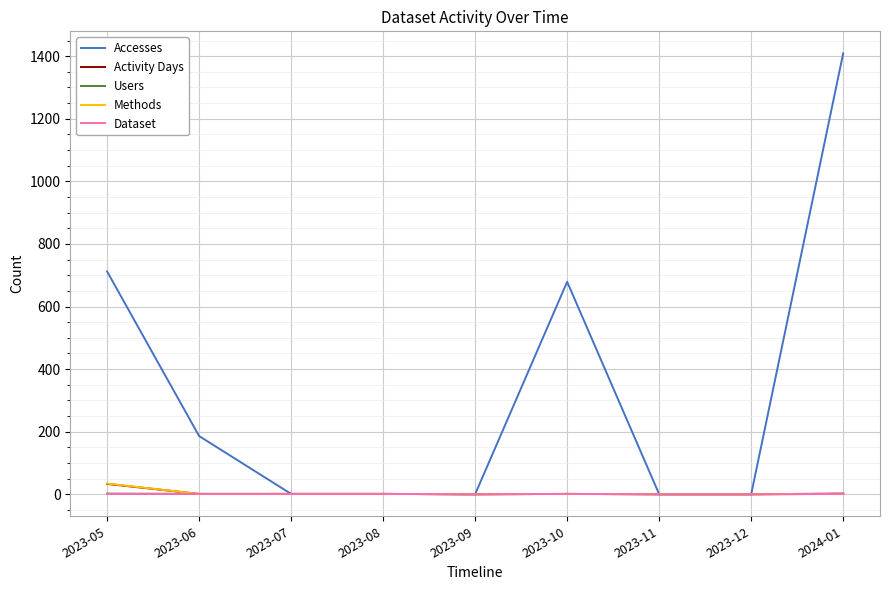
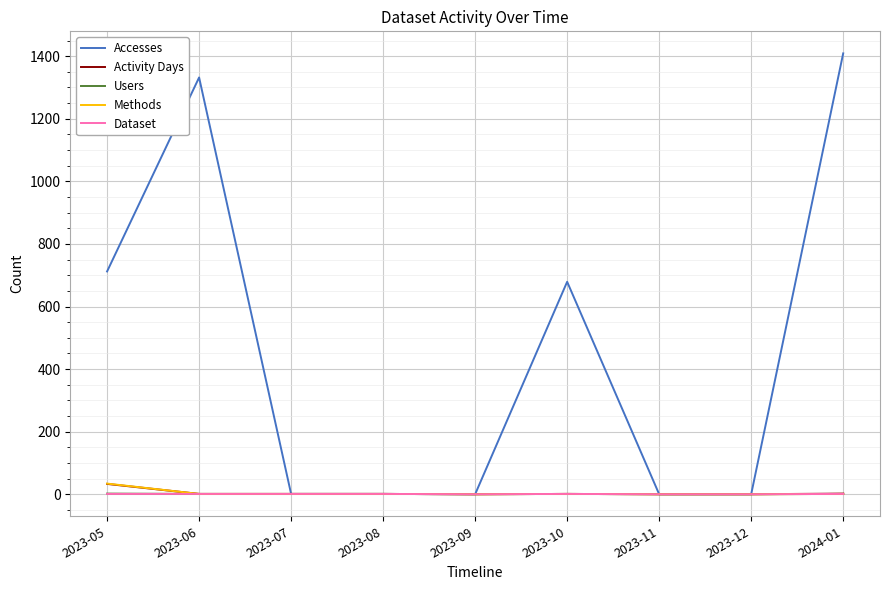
Accesses, 2023-06: 190 -> 1330
